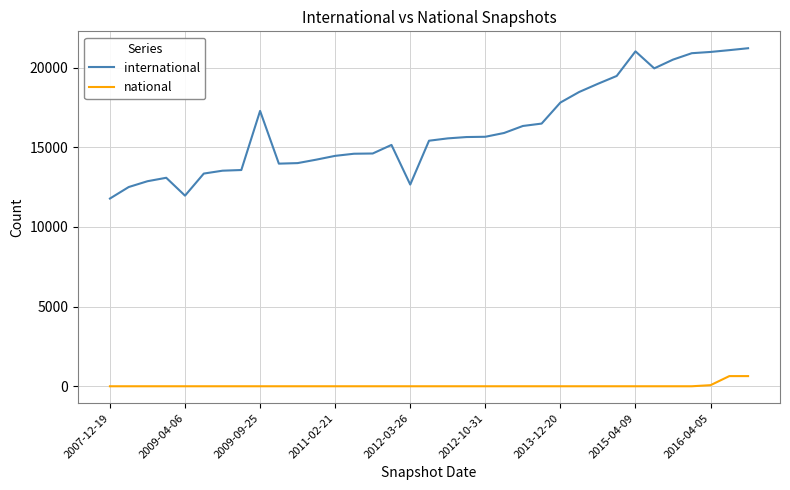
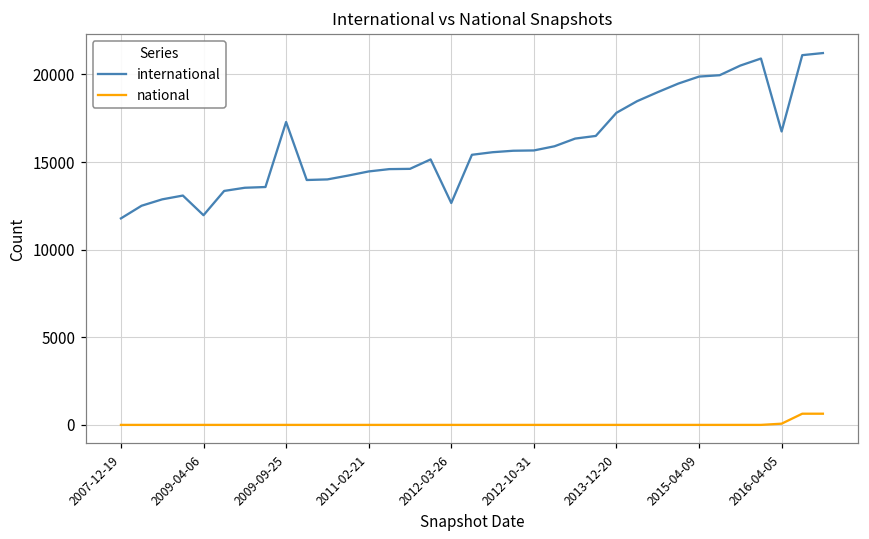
international, 2015-04-09: 21000 -> 19900
international, 2016-04-05: 21000 -> 16700
